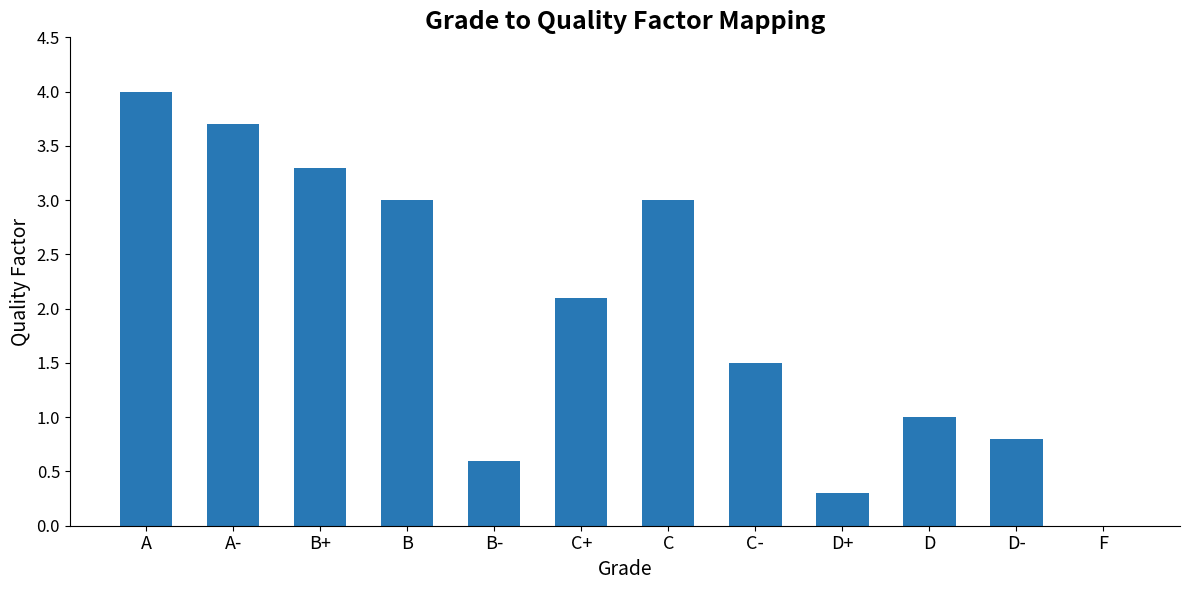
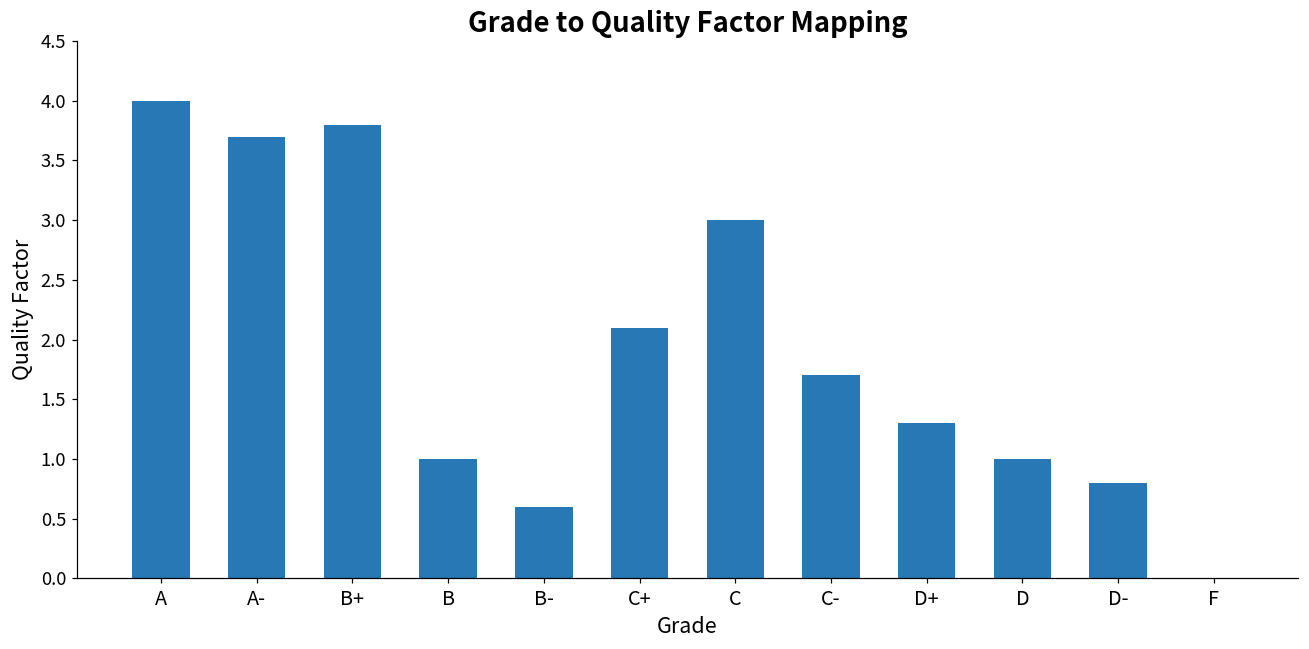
B+: 3.3 -> 3.8
B: 3 -> 1
C-: 1.5 -> 1.7
D+: 0.3 -> 1.3
